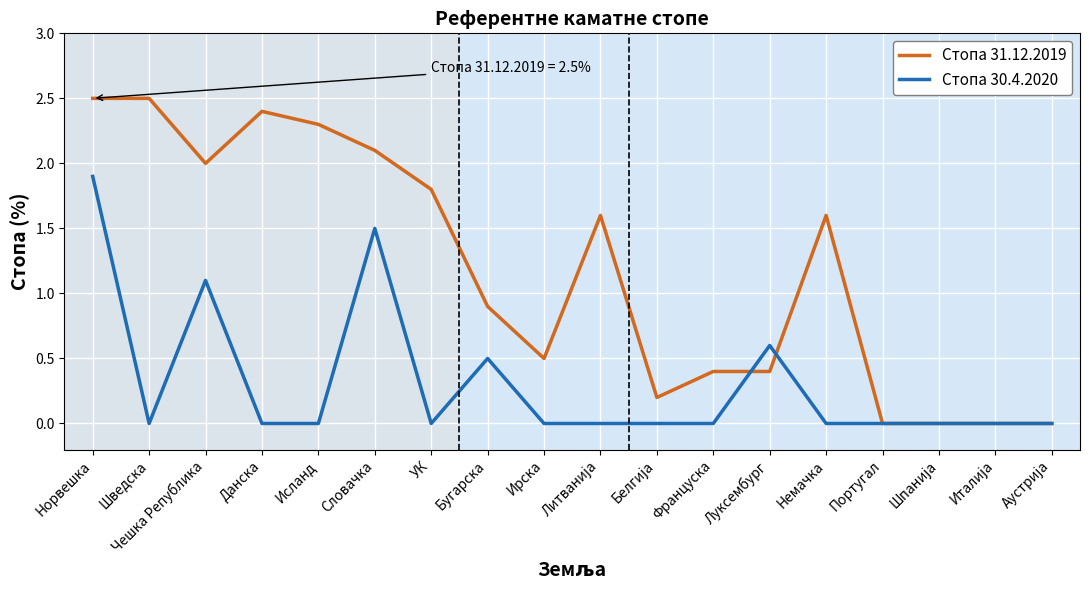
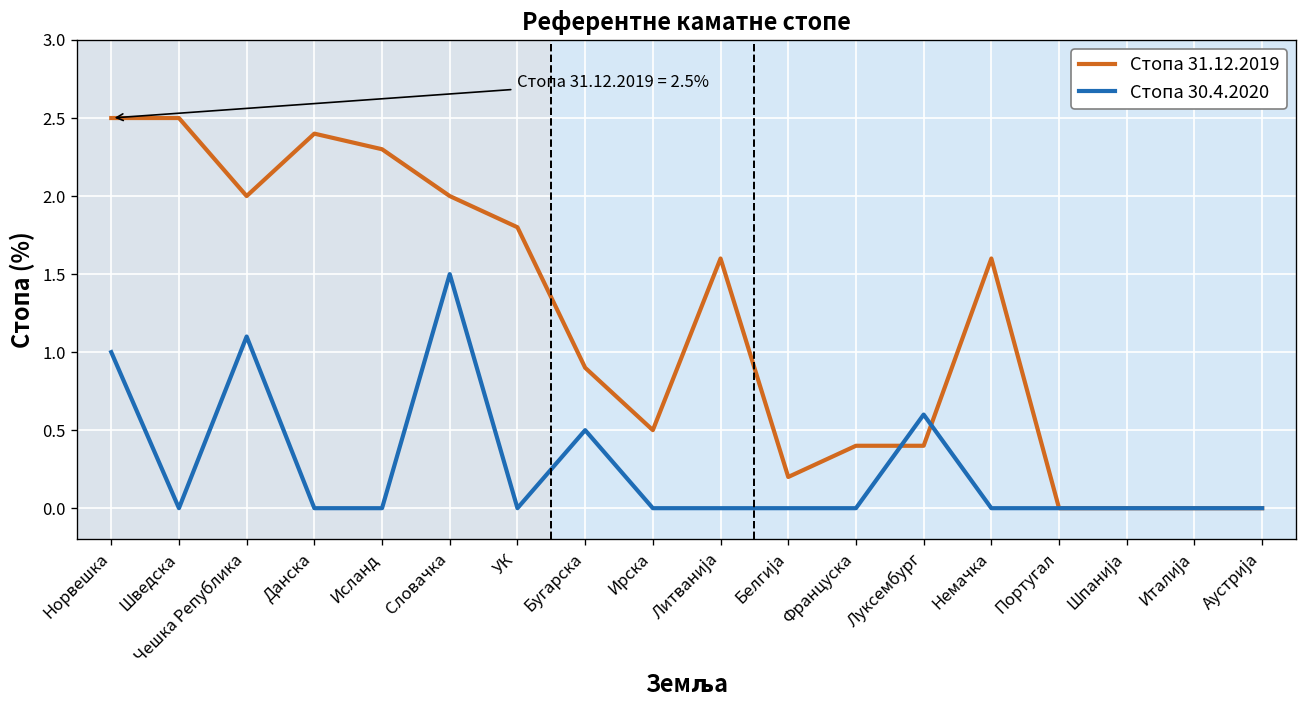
Стопа 30.4.2020, Норвешка: 1.9 -> 1.0
Стопа 31.12.2019, Словачка: 2.1 -> 2.0
